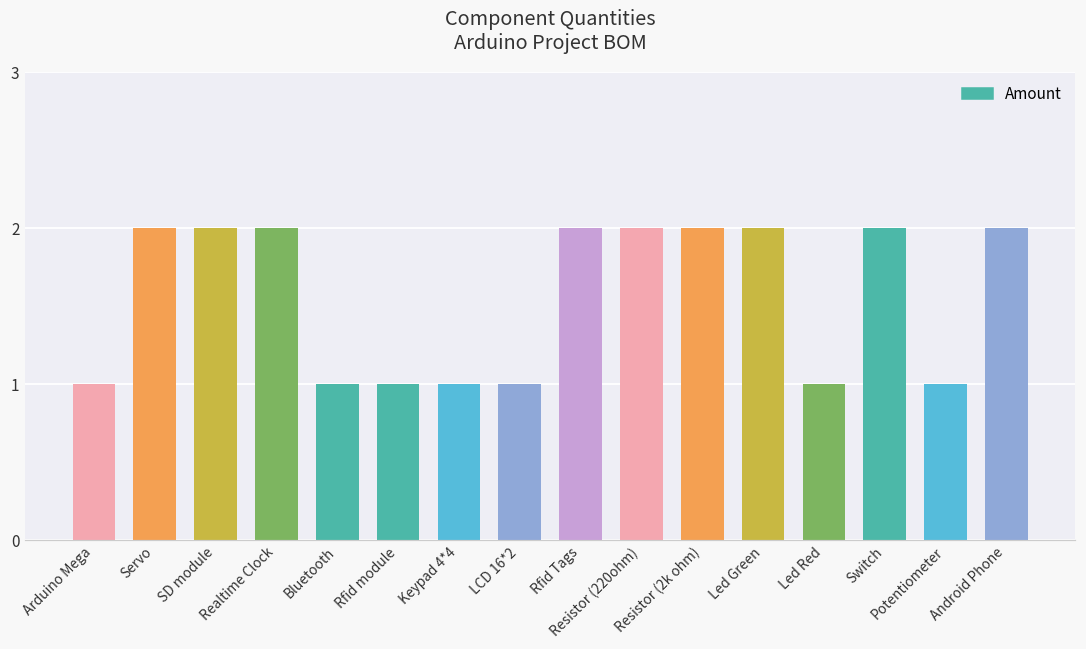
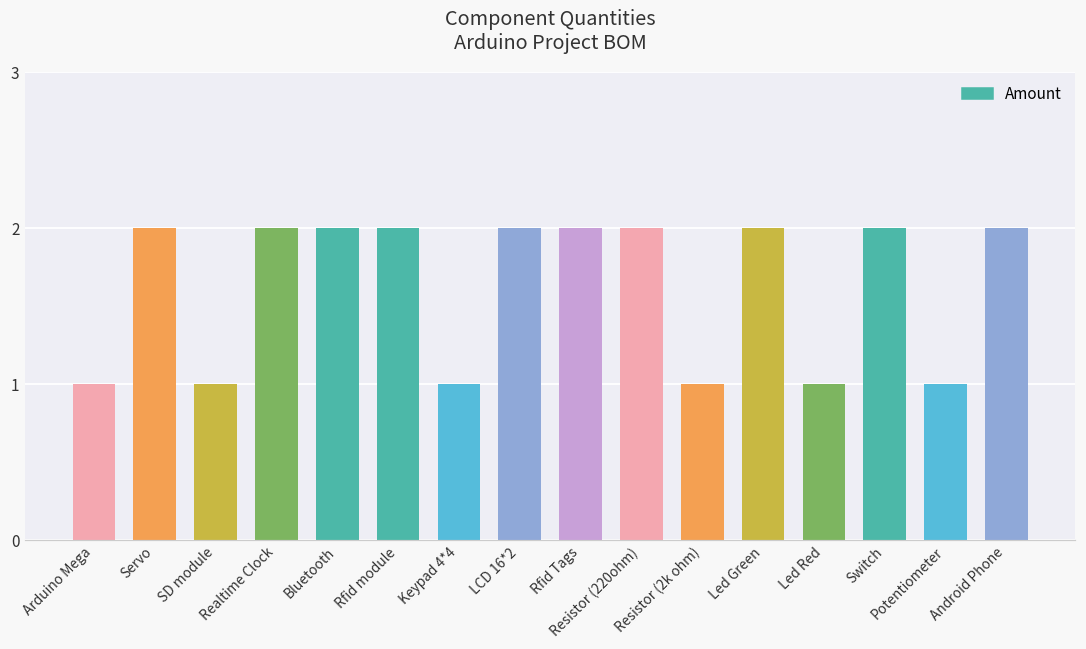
SD module: 2 -> 1
Bluetooth: 1 -> 2
Rfid module: 1 -> 2
LCD 16*2: 1 -> 2
Resistor (2k ohm): 2 -> 1
